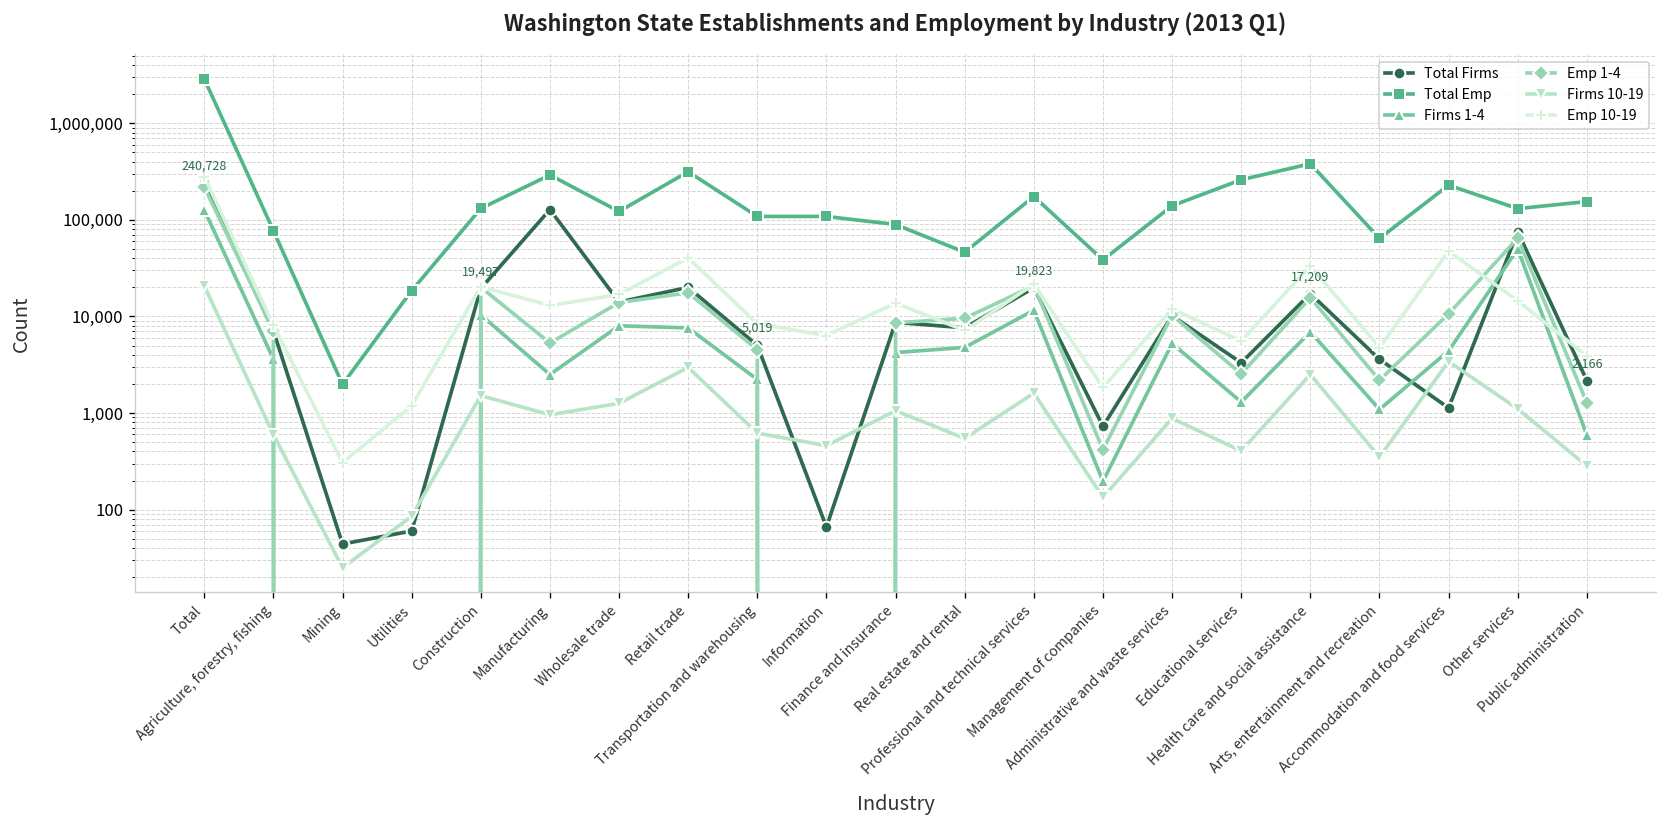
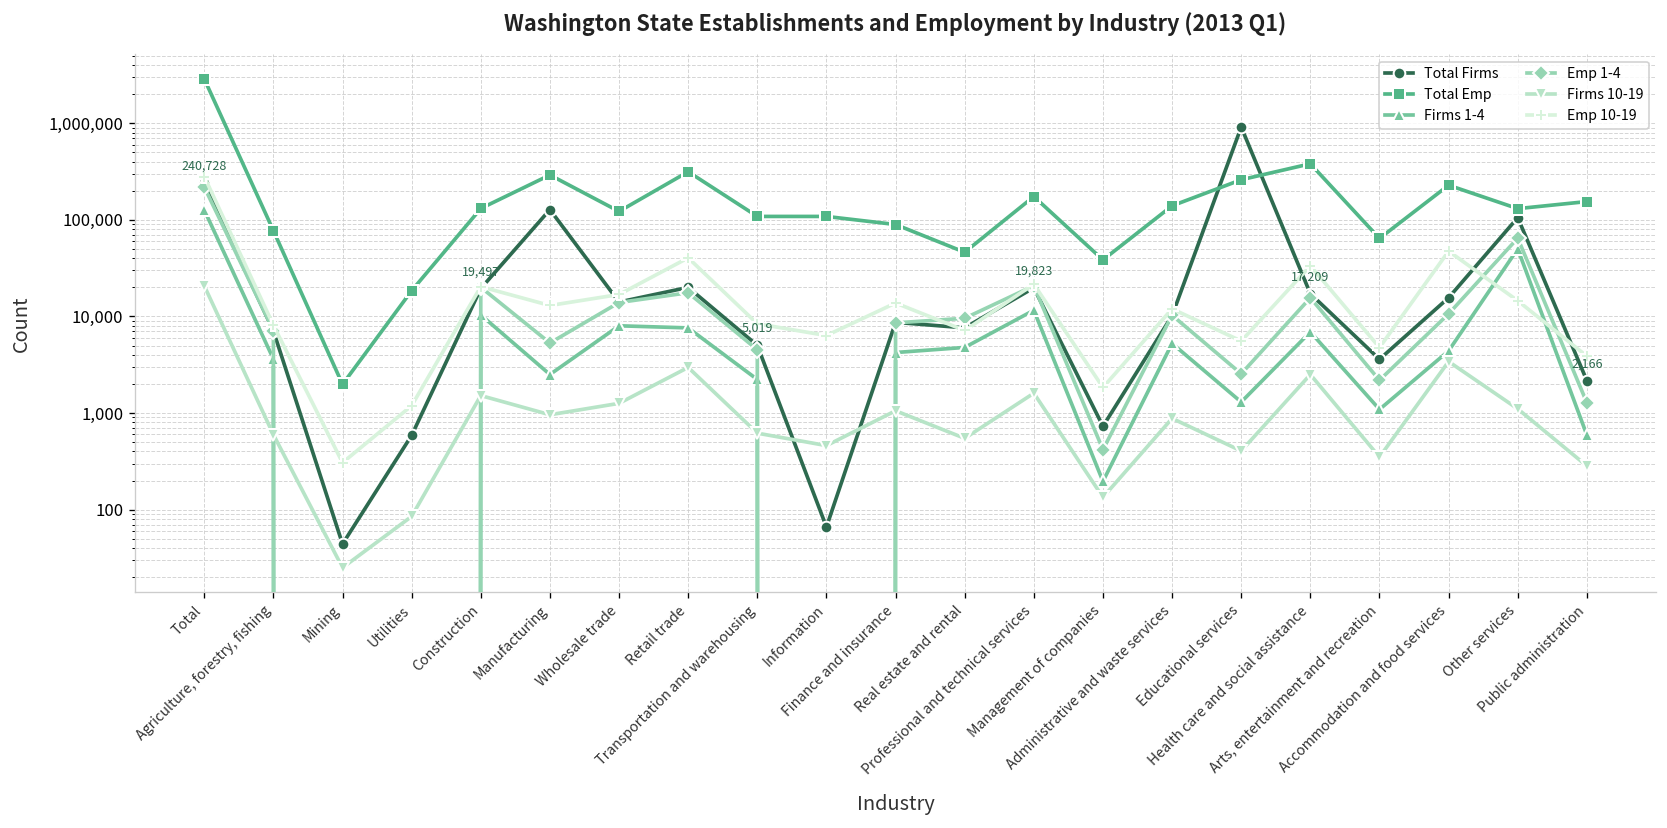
Total Firms, Utilities: 60 -> 600
Total Firms, Educational services: 3,300 -> 900,000
Total Firms, Accommodation and food services: 1,100 -> 16,000
Total Firms, Other services: 80,000 -> 110,000
